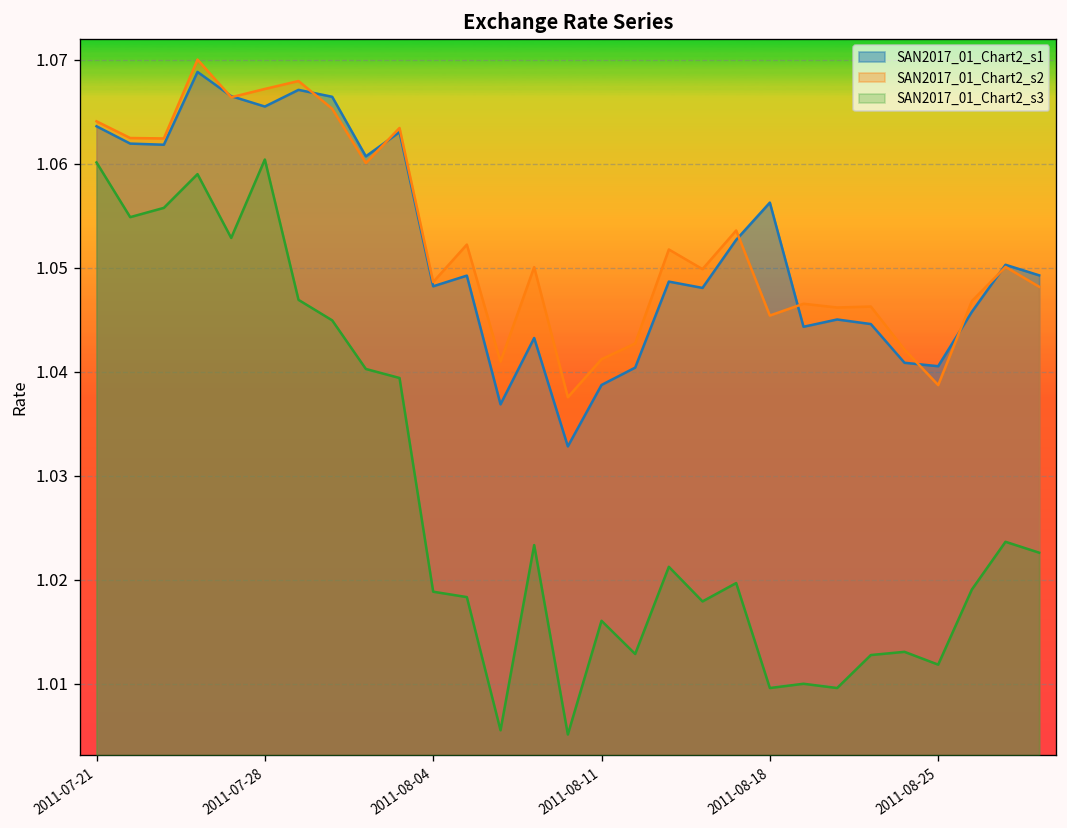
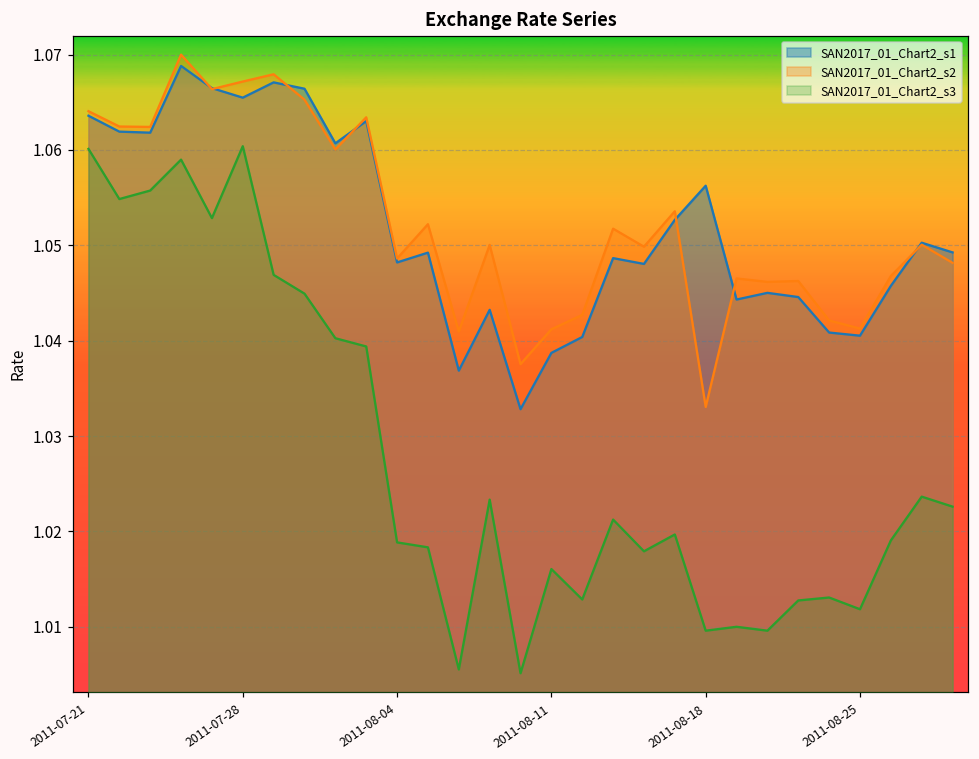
SAN2017_01_Chart2_s2, 2011-08-18: 1.045 -> 1.033
SAN2017_01_Chart2_s2, 2011-08-25: 1.039 -> 1.041
